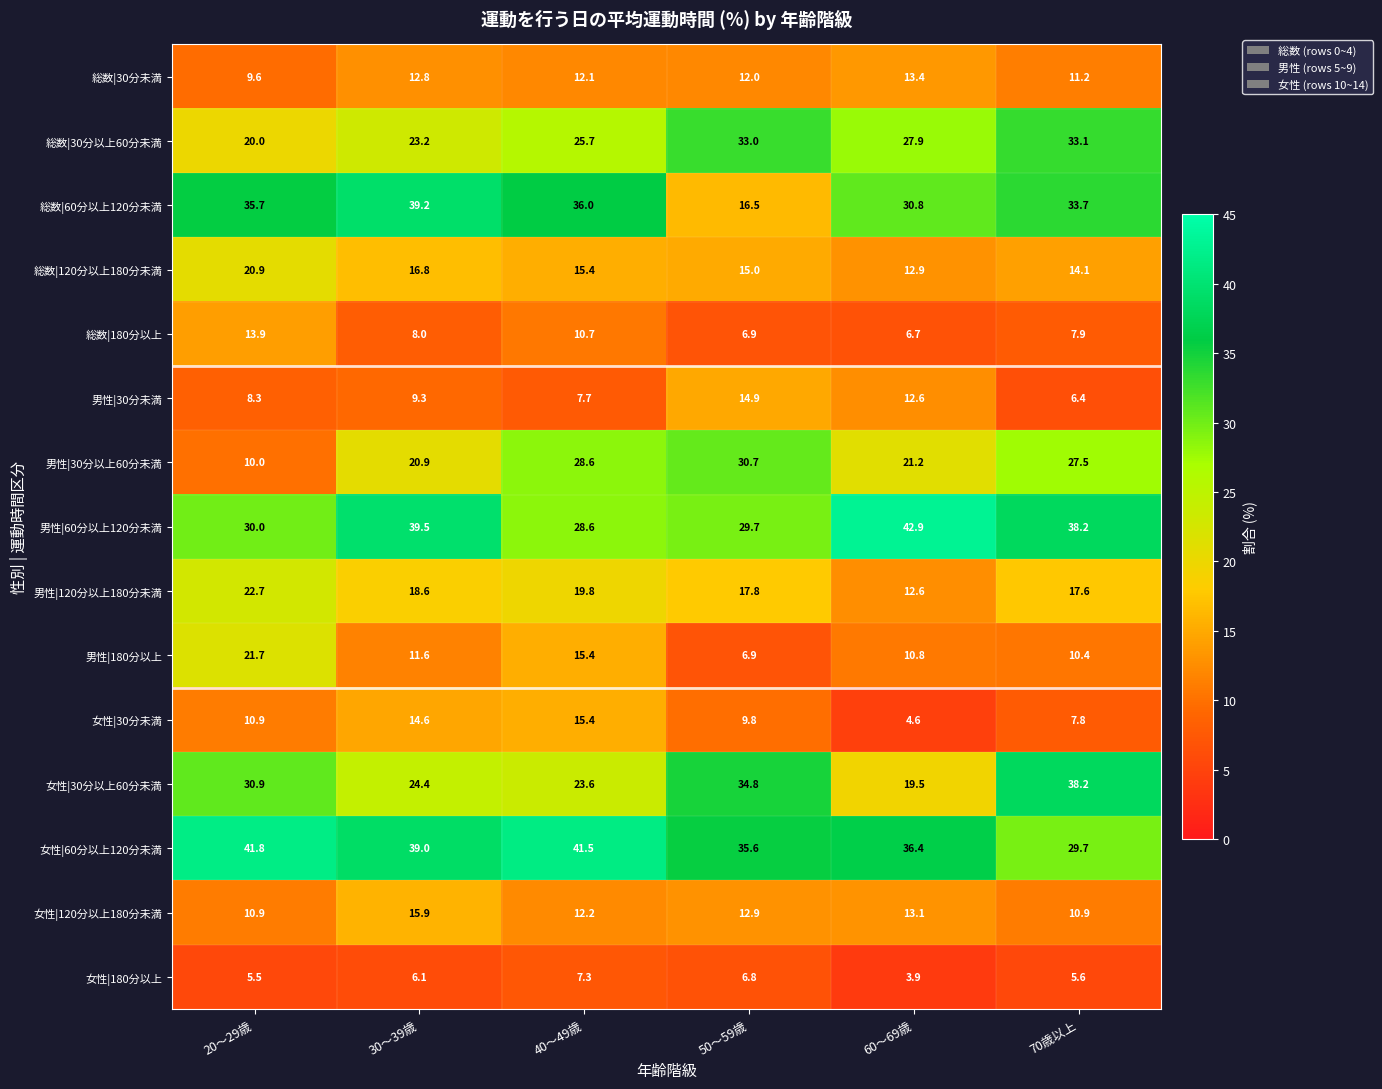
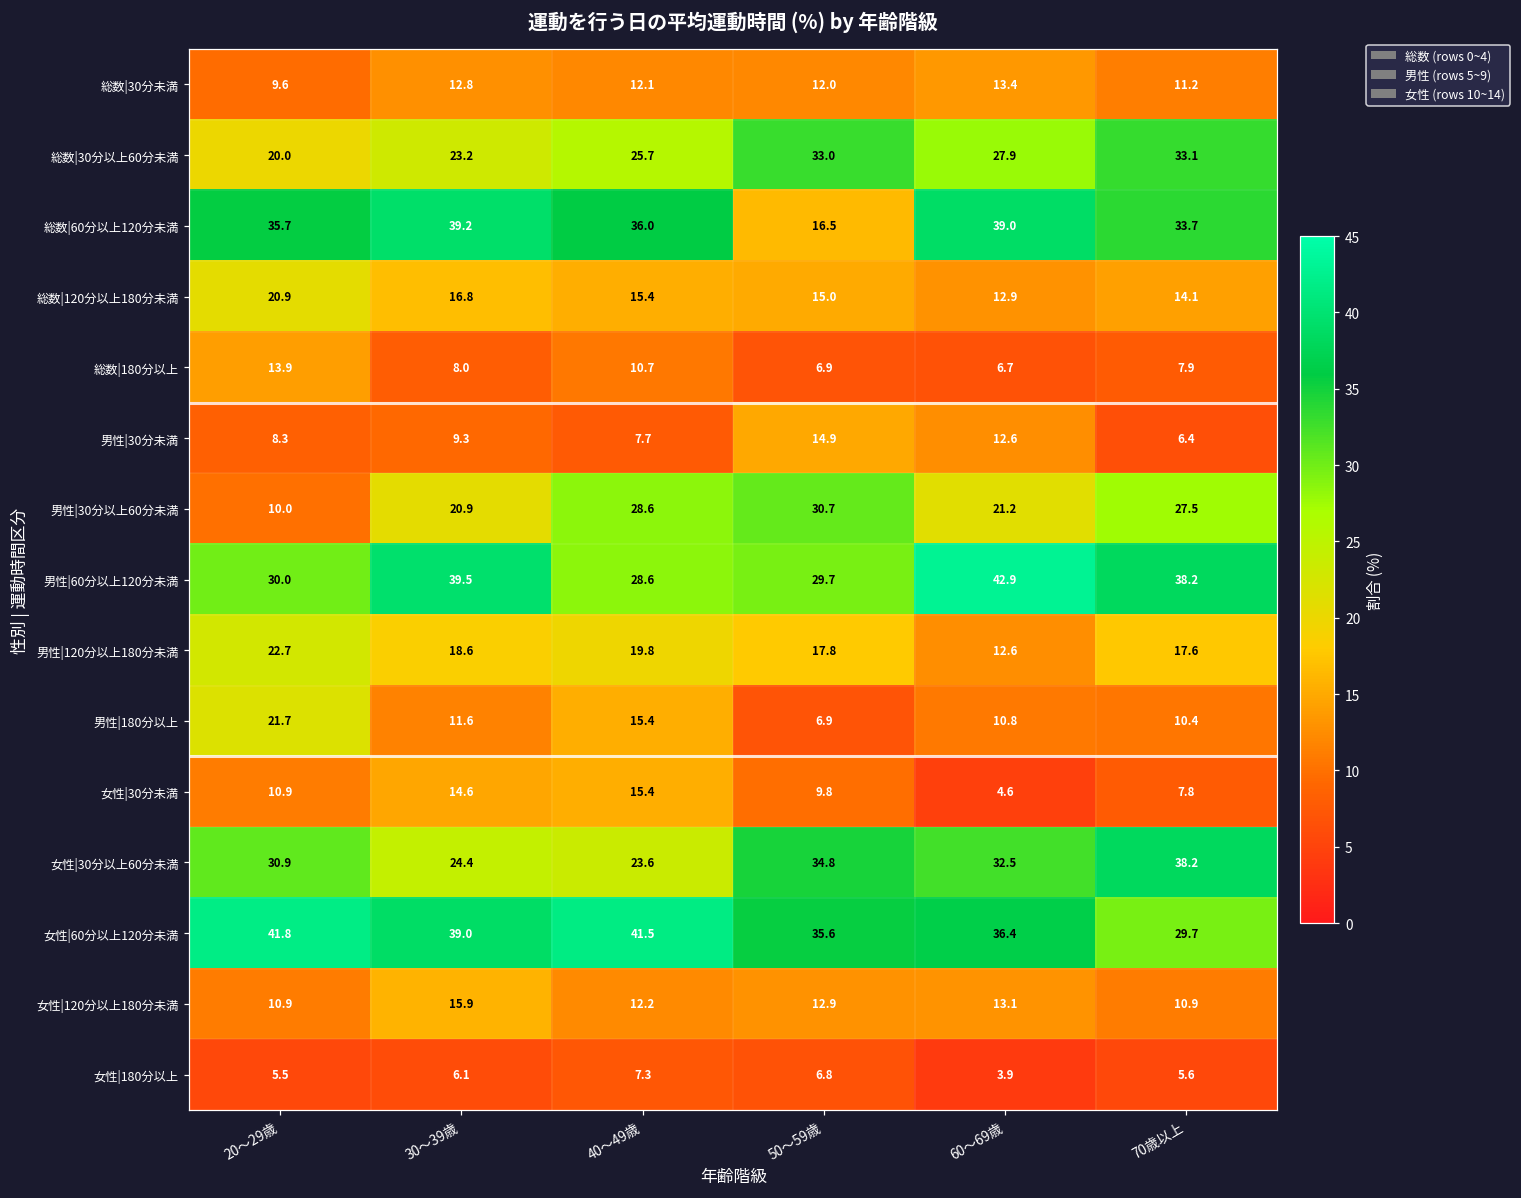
総数|60分以上120分未満, 60～69歳: 30.8 -> 39.0
女性|30分以上60分未満, 60～69歳: 19.5 -> 32.5
